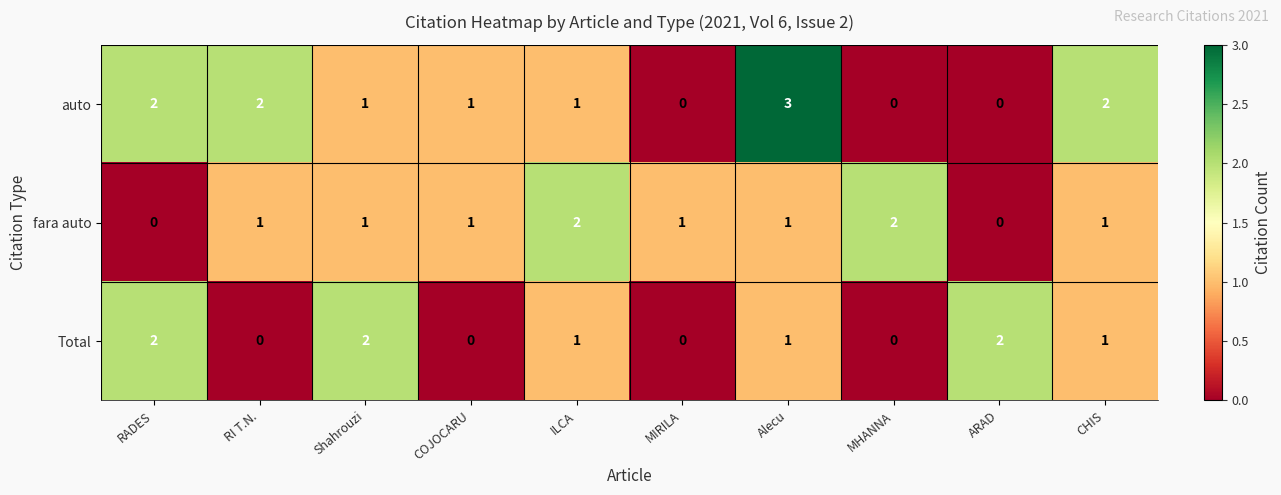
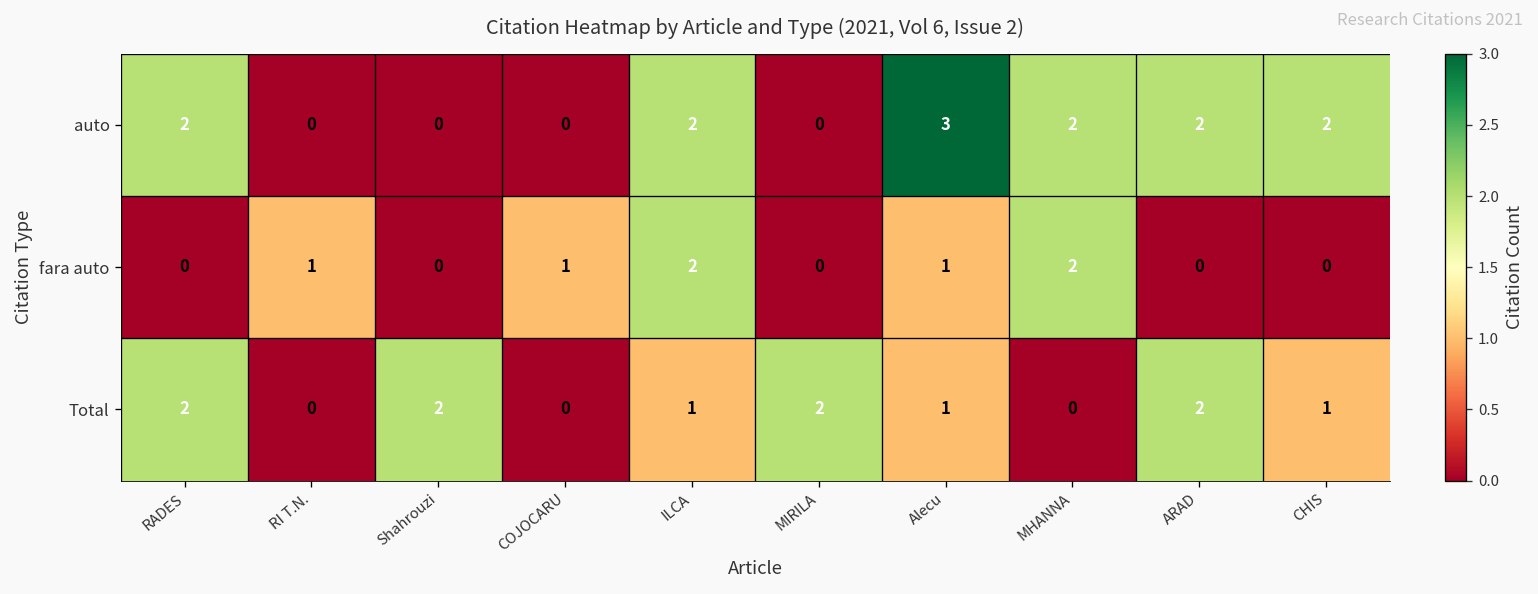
auto, RI T.N.: 2 -> 0
auto, Shahrouzi: 1 -> 0
auto, COJOCARU: 1 -> 0
auto, ILCA: 1 -> 2
auto, MHANNA: 0 -> 2
auto, ARAD: 0 -> 2
fara auto, Shahrouzi: 1 -> 0
fara auto, MIRILA: 1 -> 0
fara auto, CHIS: 1 -> 0
Total, MIRILA: 0 -> 2
